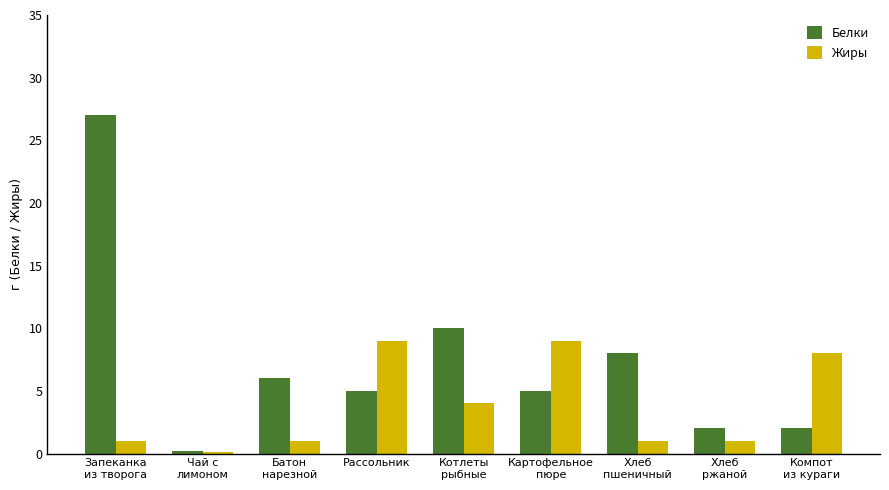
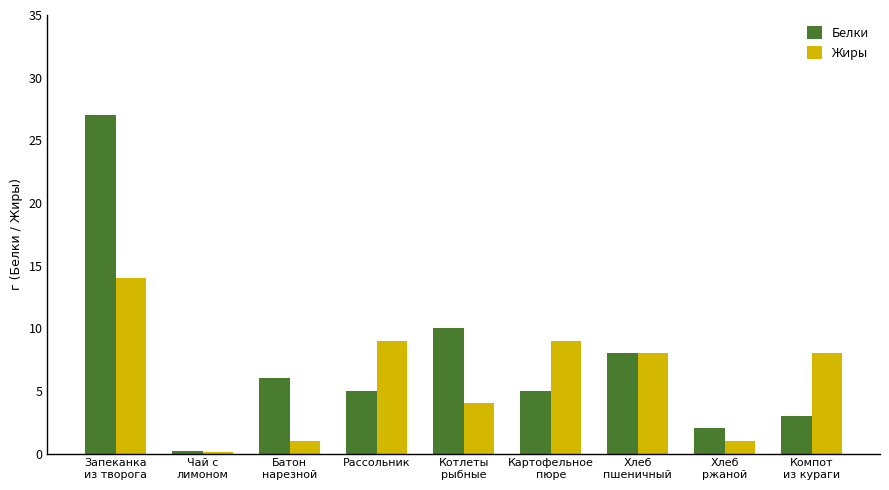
Жиры, Запеканка из творога: 1 -> 14
Жиры, Хлеб пшеничный: 1 -> 8
Белки, Компот из кураги: 2 -> 3
